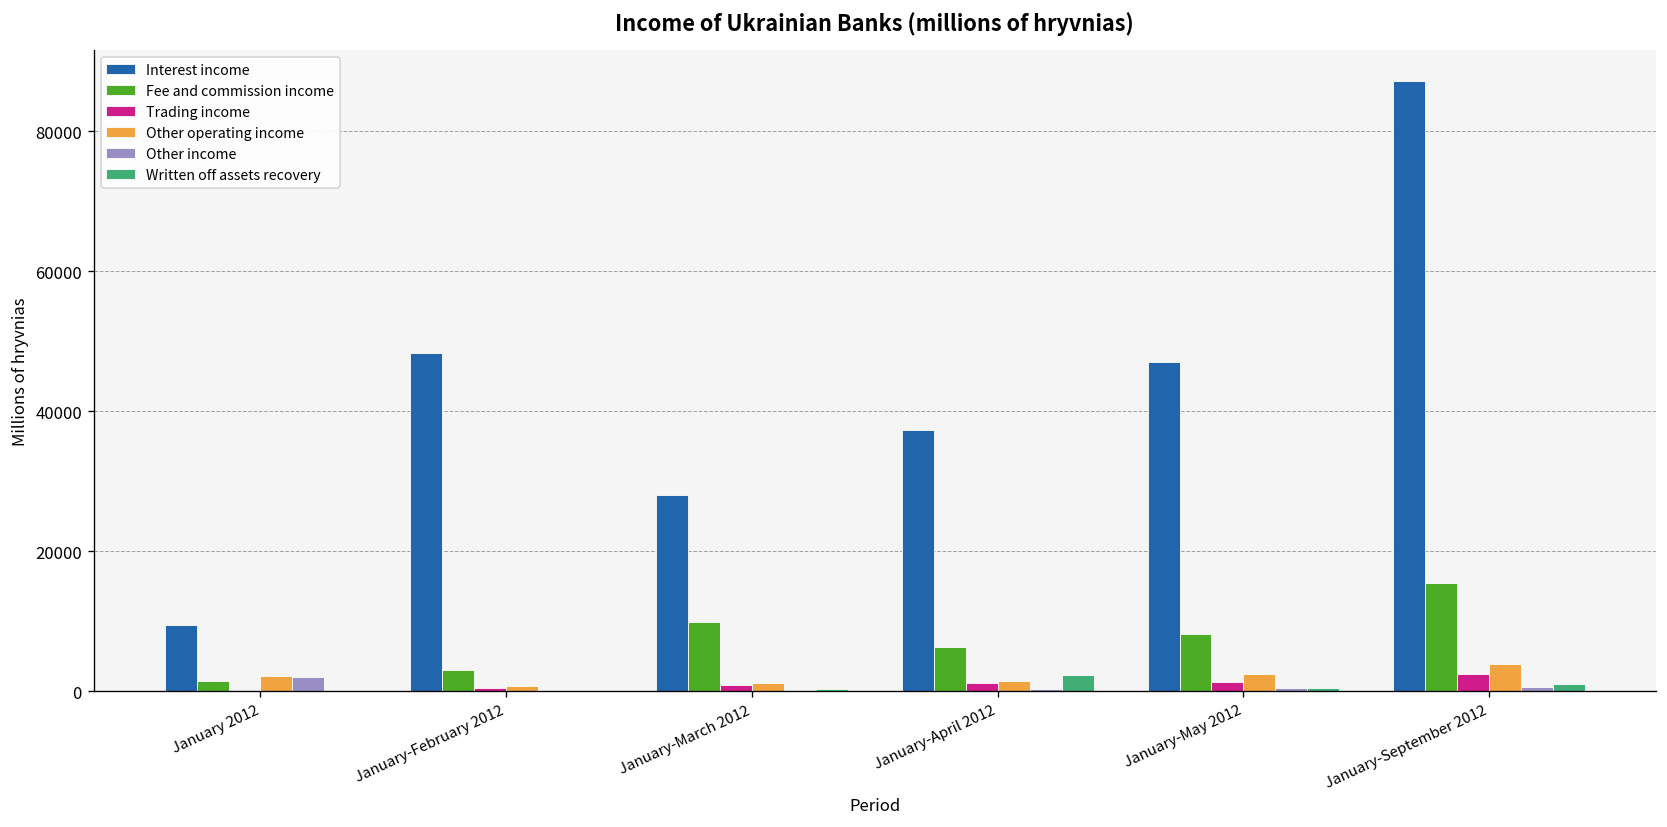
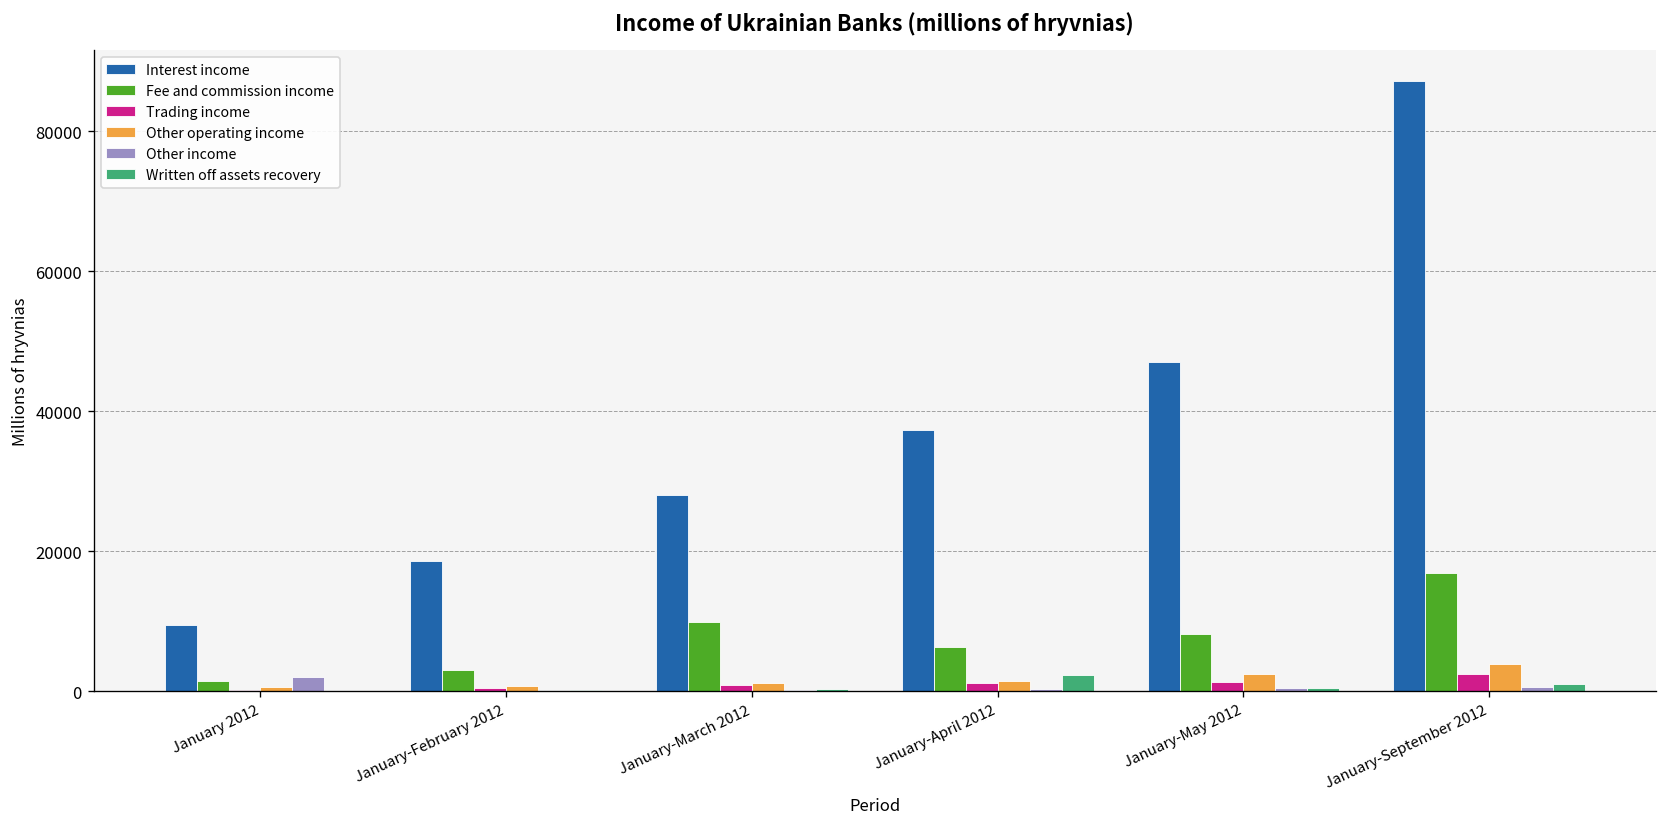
Other operating income, January 2012: 2000 -> 1000
Interest income, January-February 2012: 48000 -> 19000
Fee and commission income, January-September 2012: 15000 -> 17000
